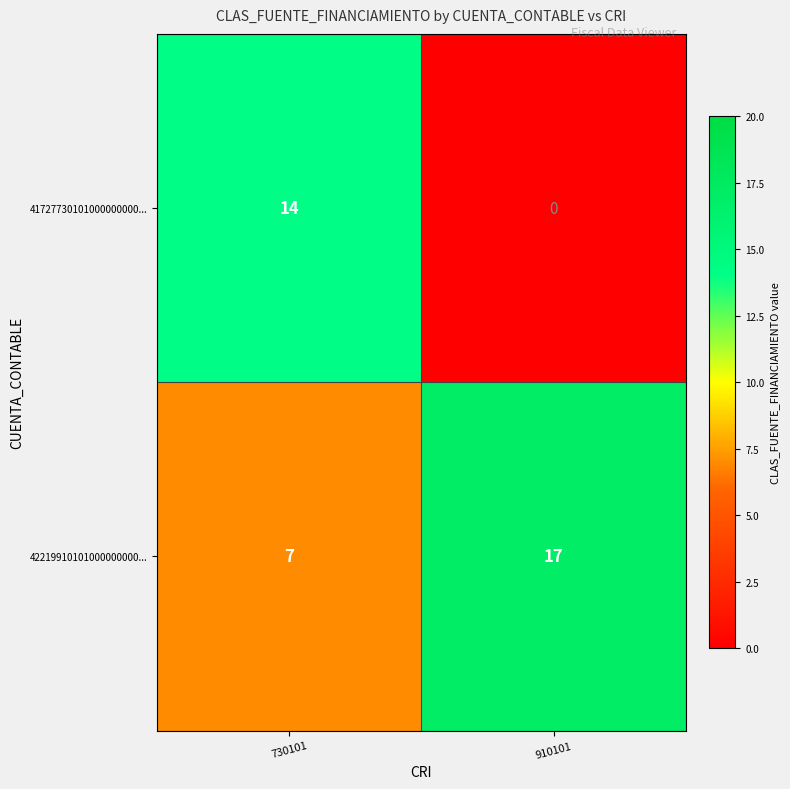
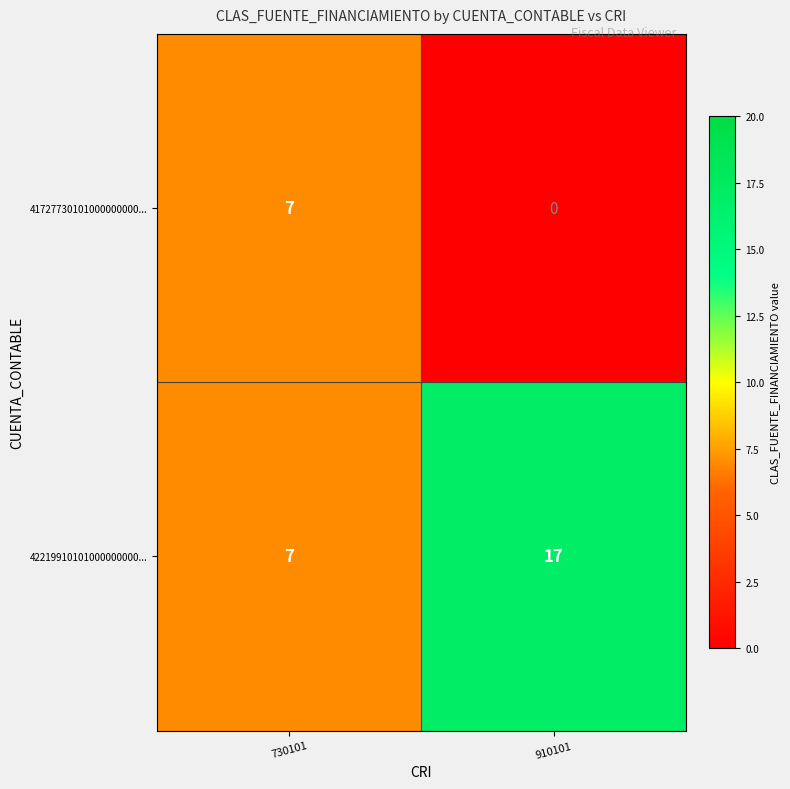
41727730101000000000..., 730101: 14 -> 7
